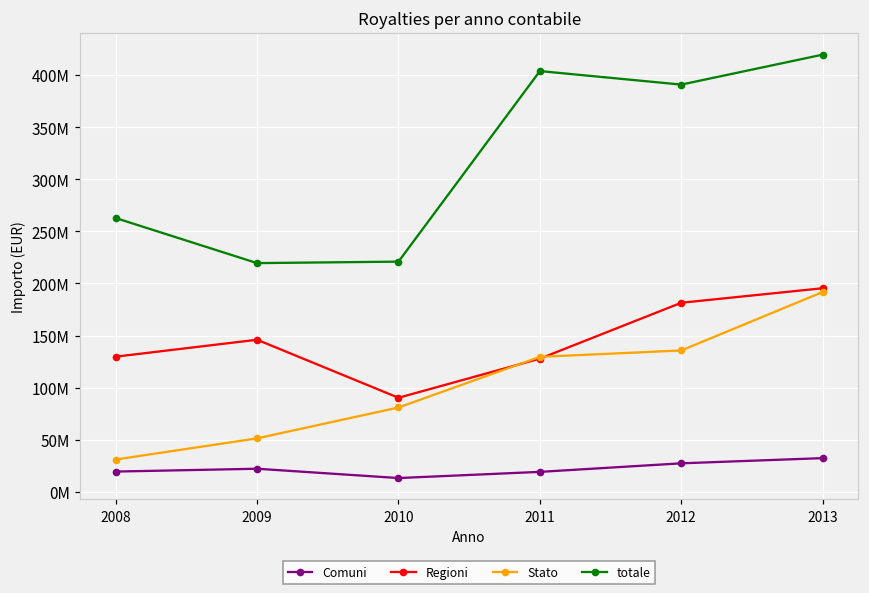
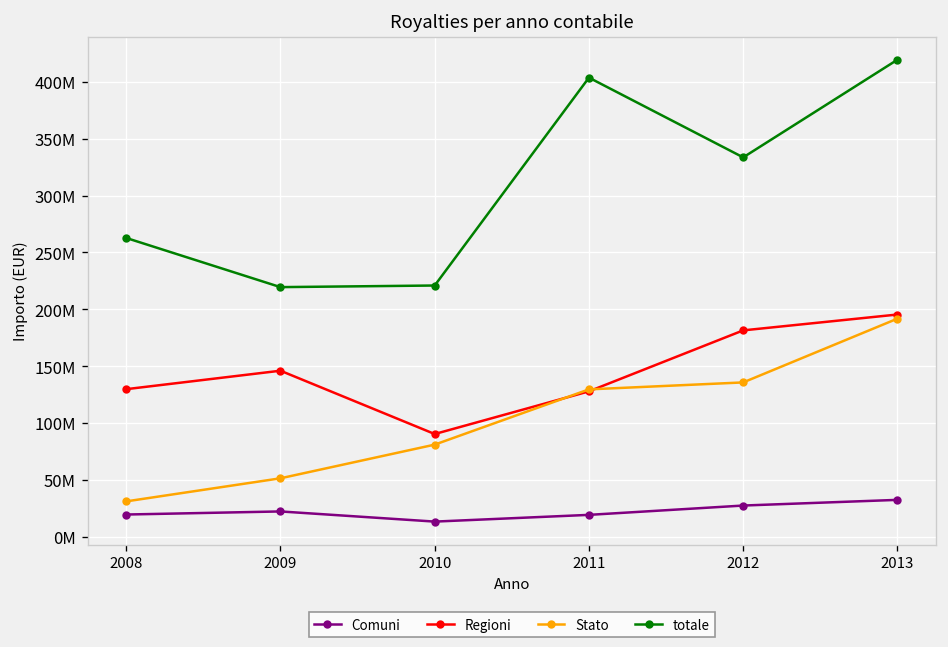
totale, 2012: 390000000 -> 330000000
